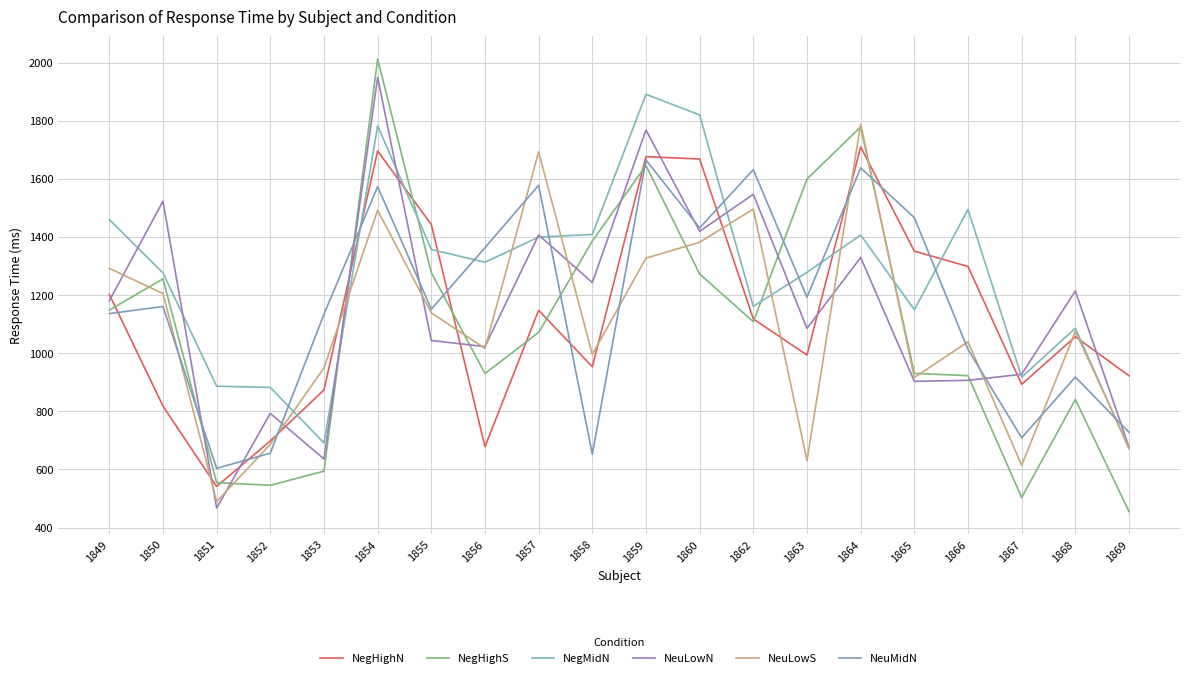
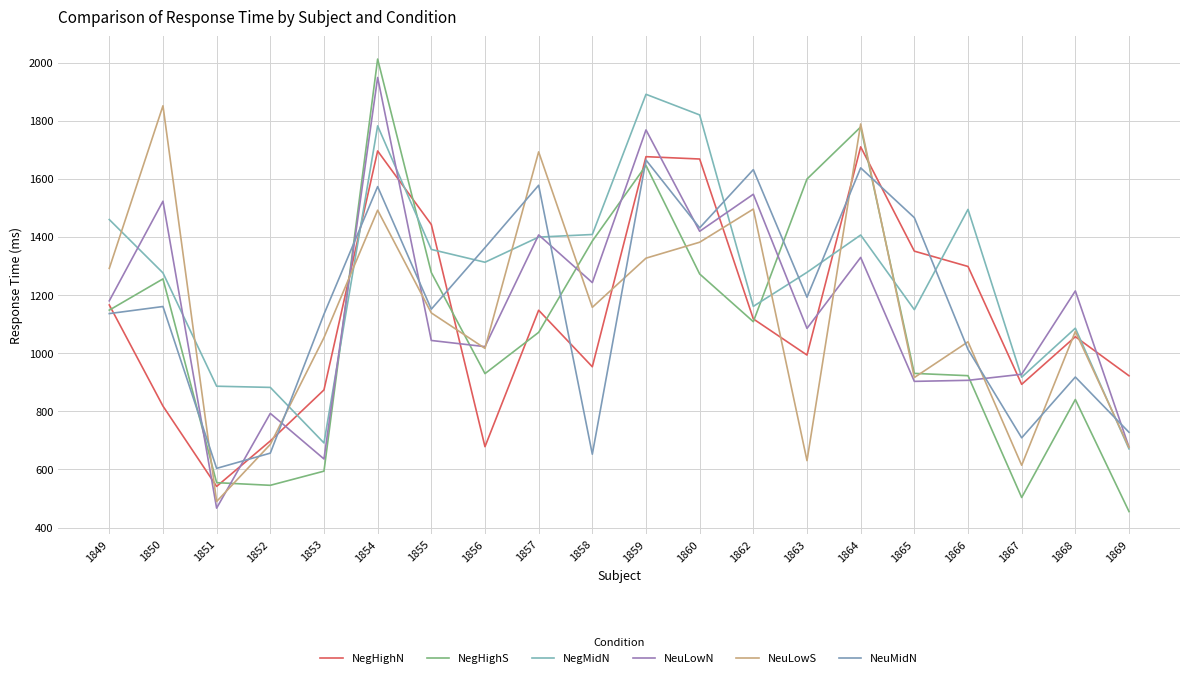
NegHighN, 1849: 1200 -> 1170
NeuLowS, 1850: 1210 -> 1850
NeuLowS, 1853: 950 -> 1050
NeuLowS, 1858: 1000 -> 1160
